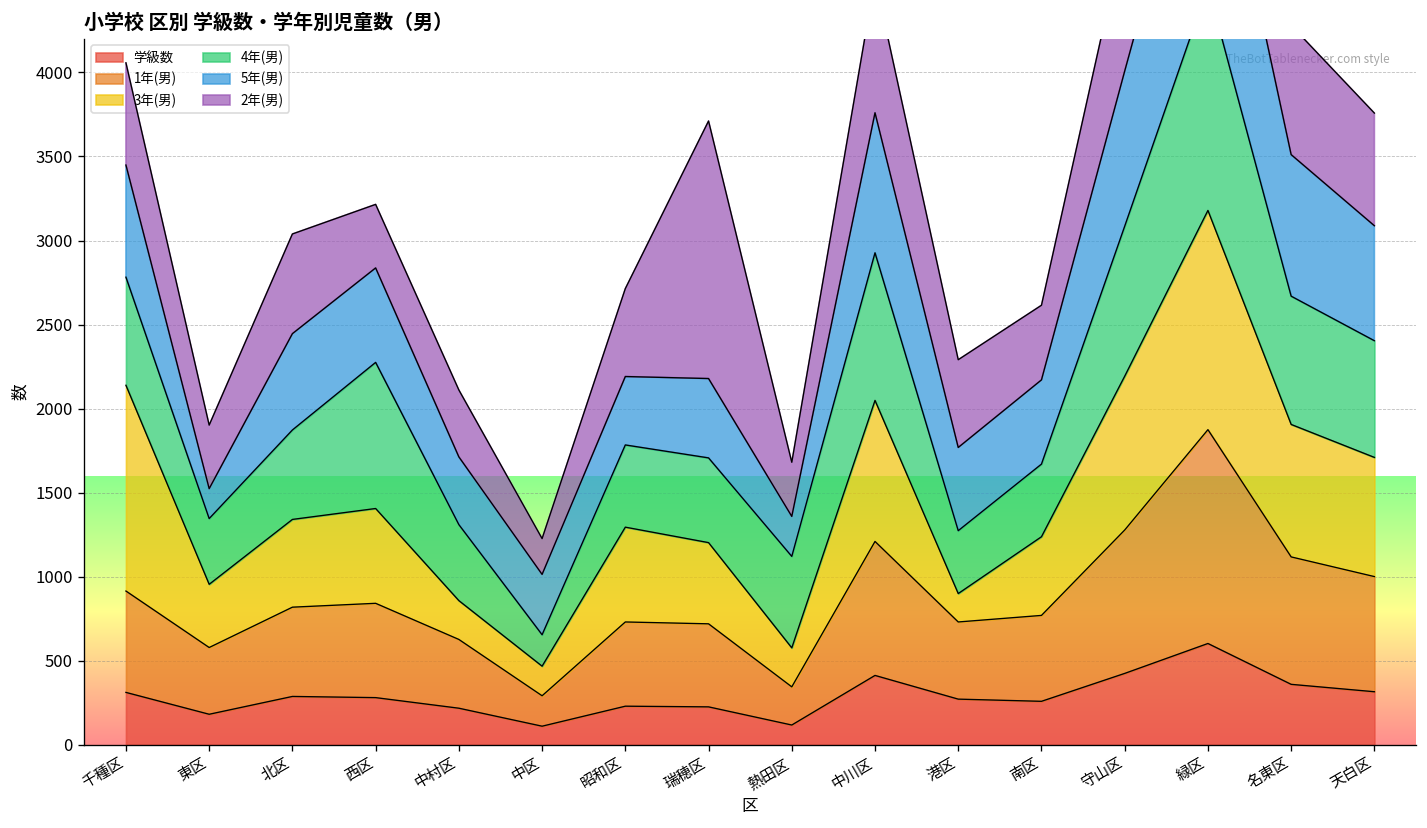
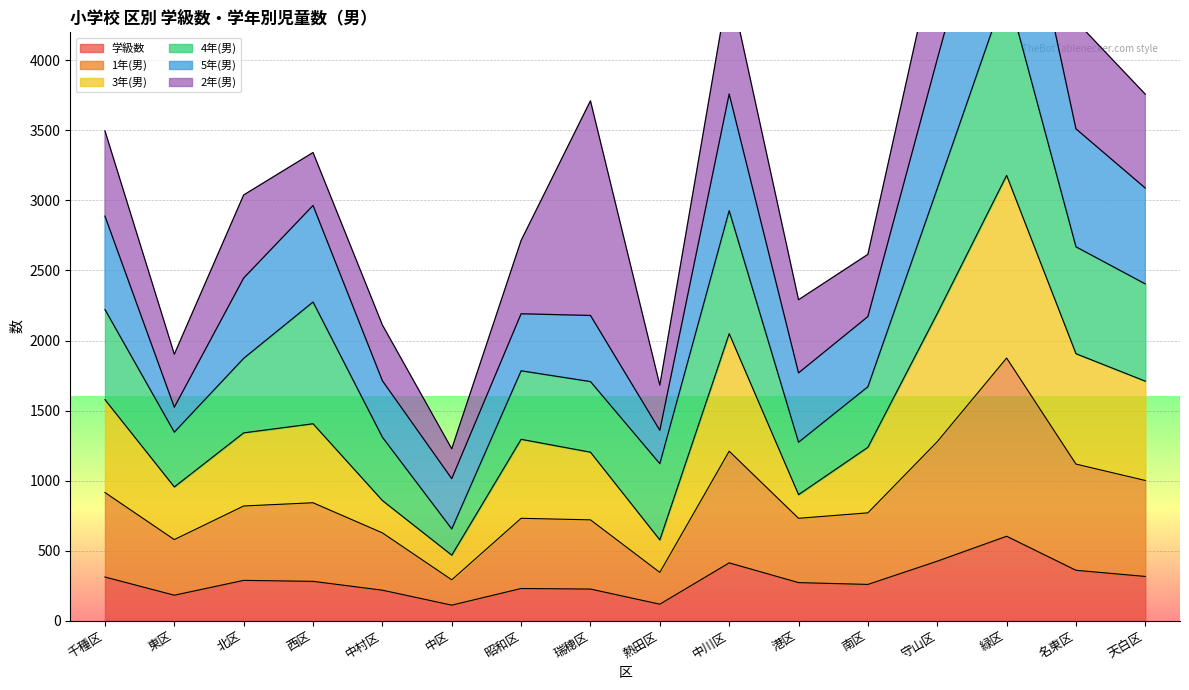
3年(男), 千種区: 1220 -> 660
5年(男), 西区: 560 -> 690
